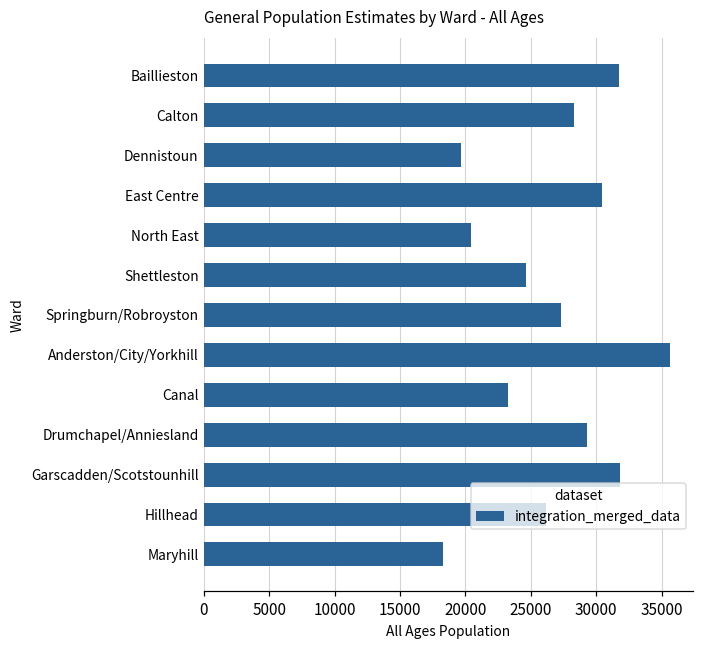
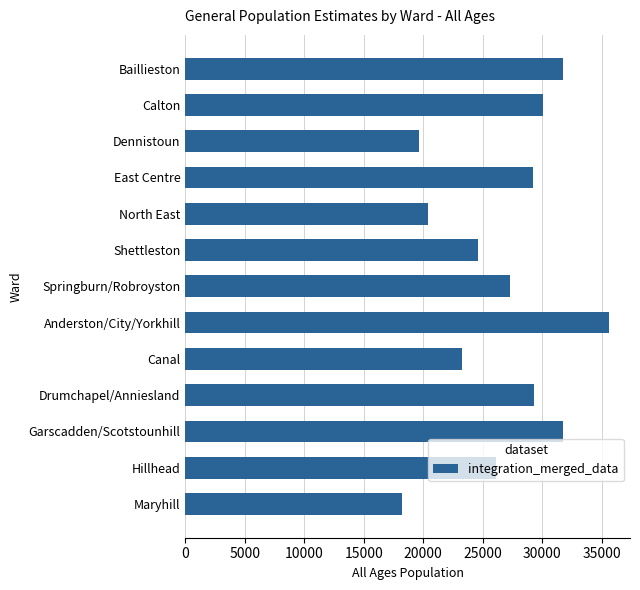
Calton: 28300 -> 30100
East Centre: 30400 -> 29200
